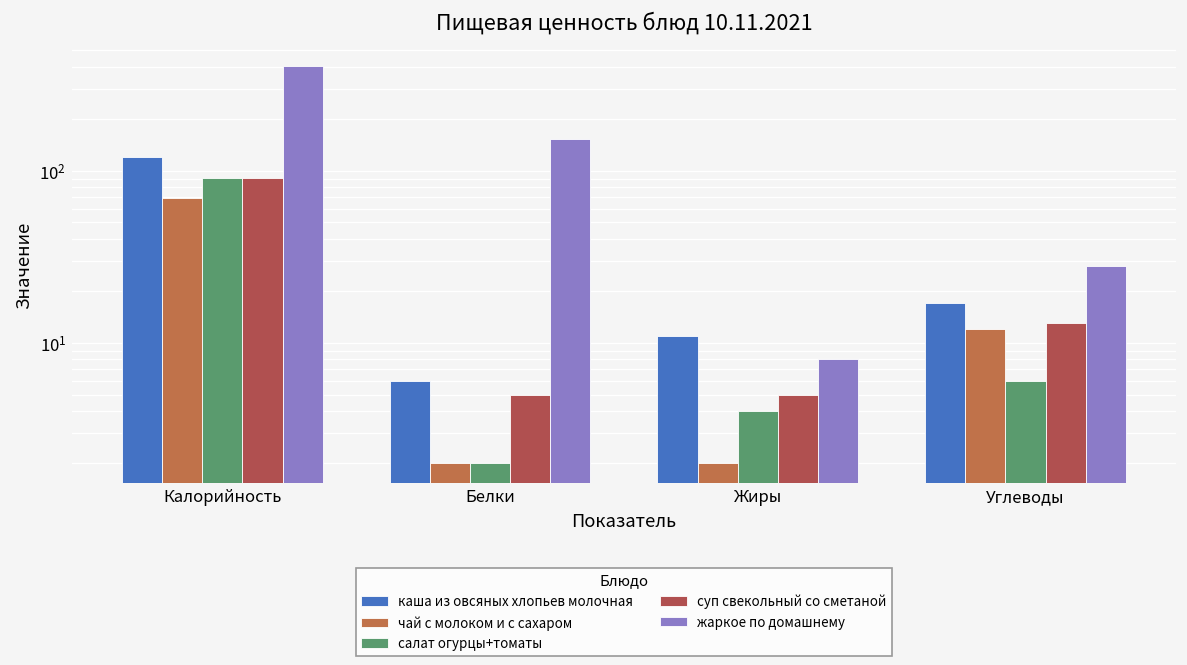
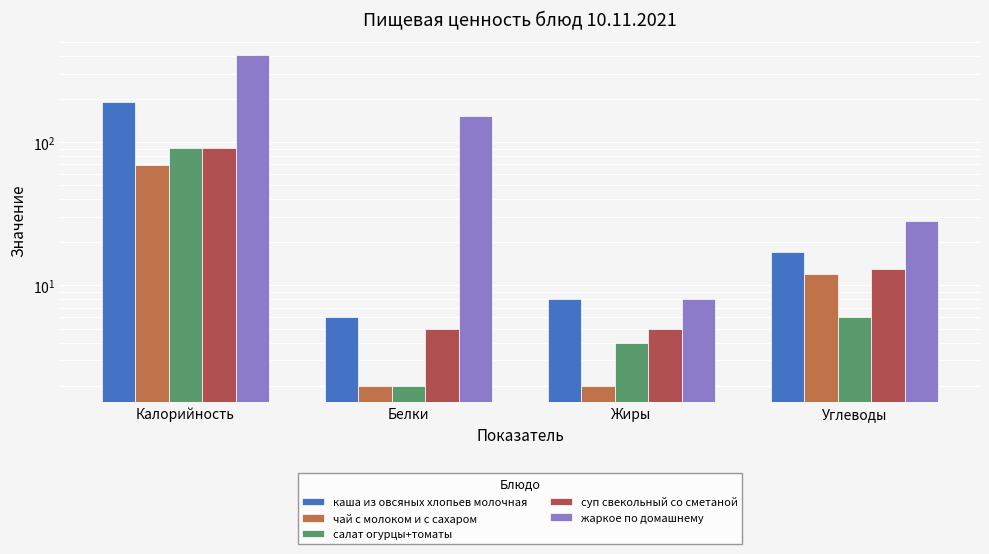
каша из овсяных хлопьев молочная, Калорийность: 120 -> 190
каша из овсяных хлопьев молочная, Жиры: 11 -> 8
